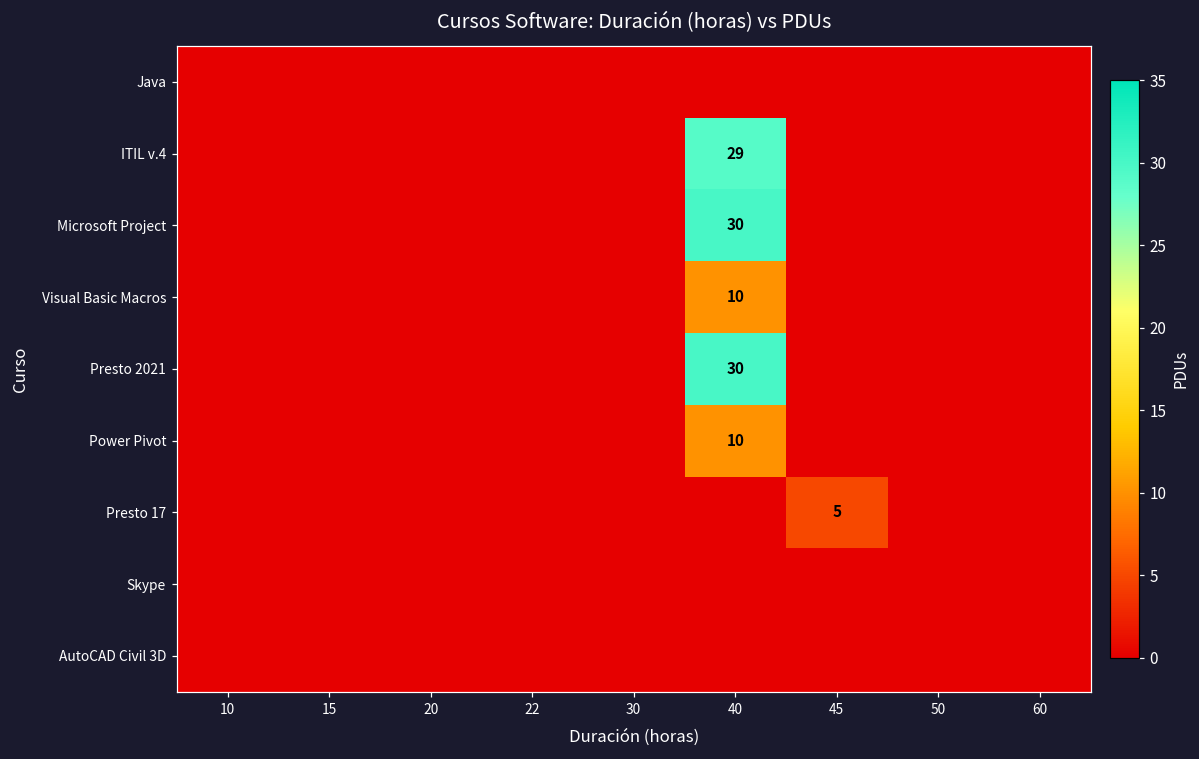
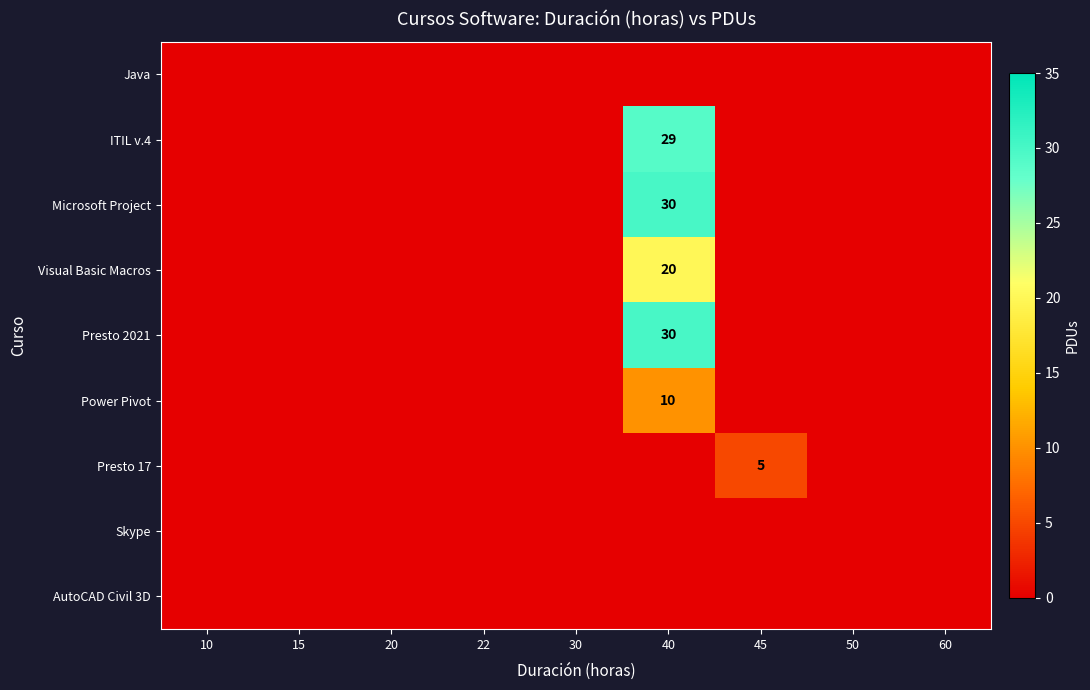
Visual Basic Macros, 40: 10 -> 20
